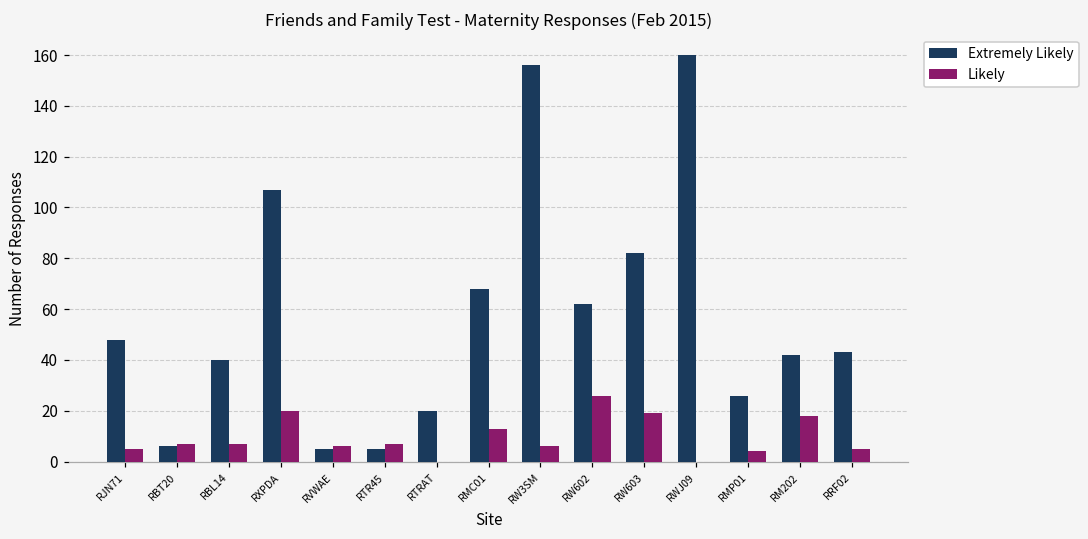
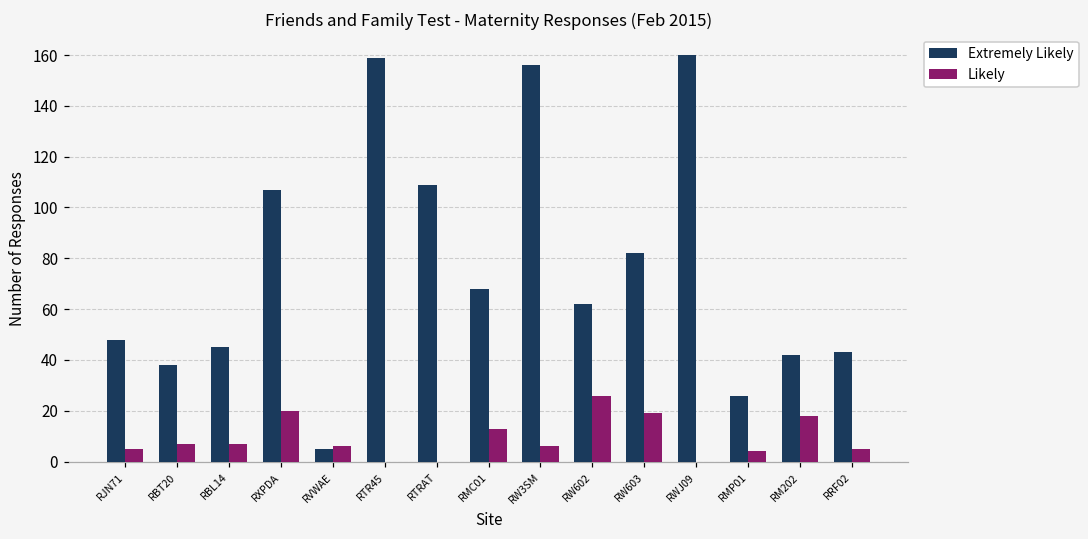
Extremely Likely, RBT20: 6 -> 38
Extremely Likely, RBL14: 40 -> 45
Extremely Likely, RTR45: 5 -> 159
Likely, RTR45: 7 -> 0
Extremely Likely, RTRAT: 20 -> 109
